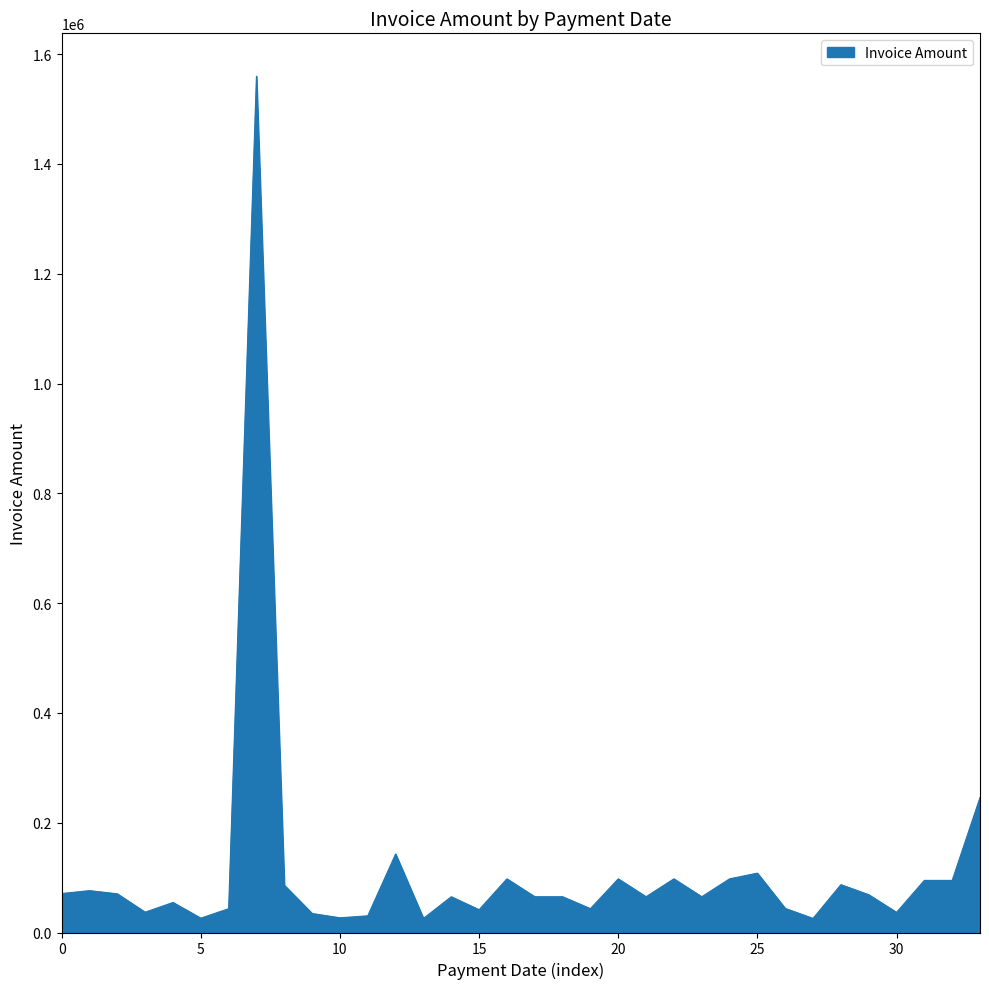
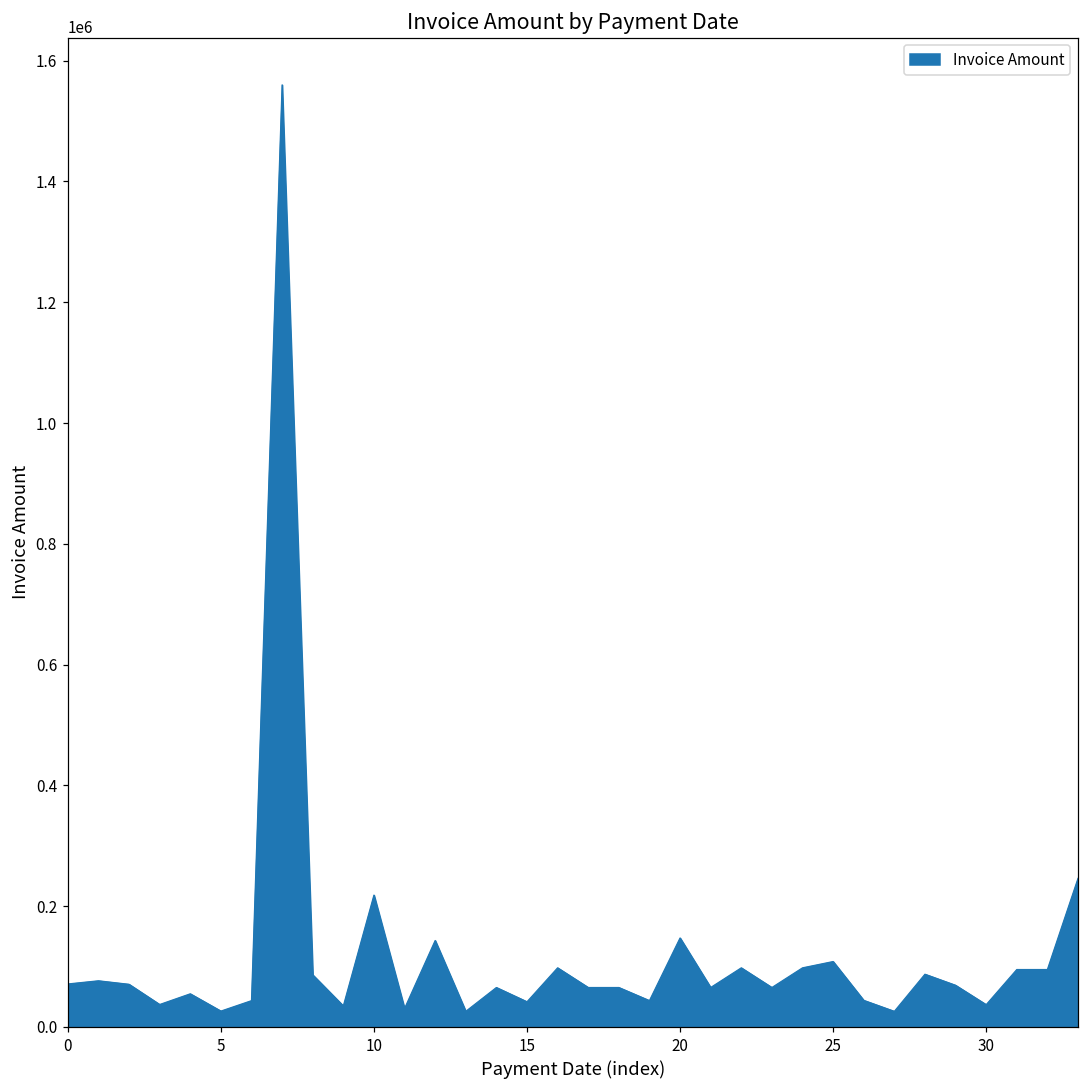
10: 30000 -> 220000
20: 100000 -> 150000
